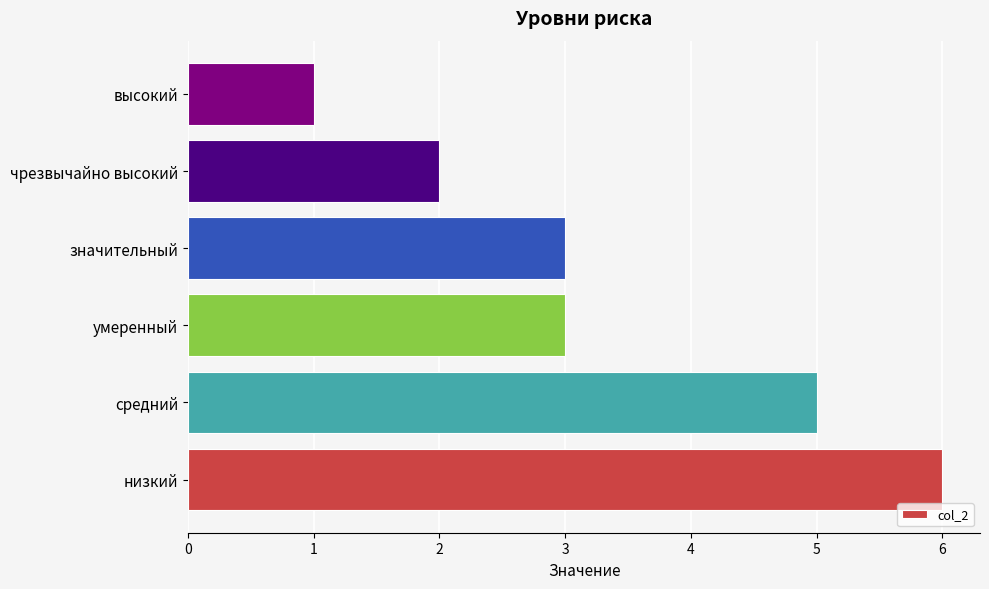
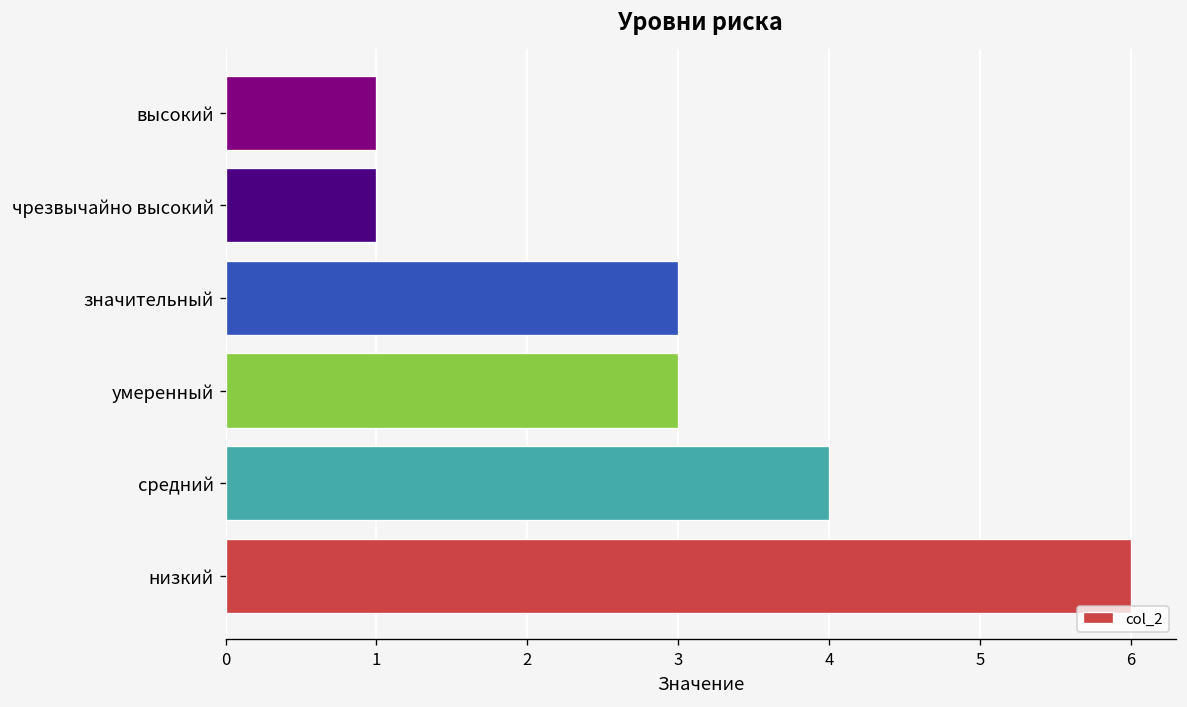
чрезвычайно высокий: 2 -> 1
средний: 5 -> 4
